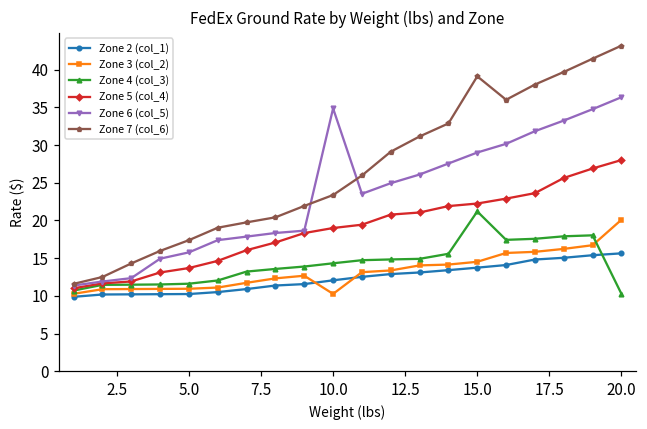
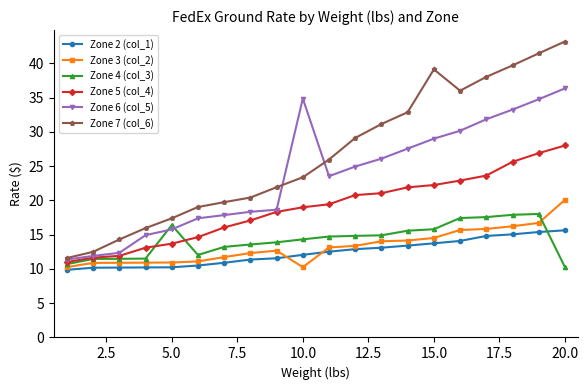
Zone 4 (col_3), 5.0: 12 -> 16
Zone 4 (col_3), 15.0: 21 -> 16
